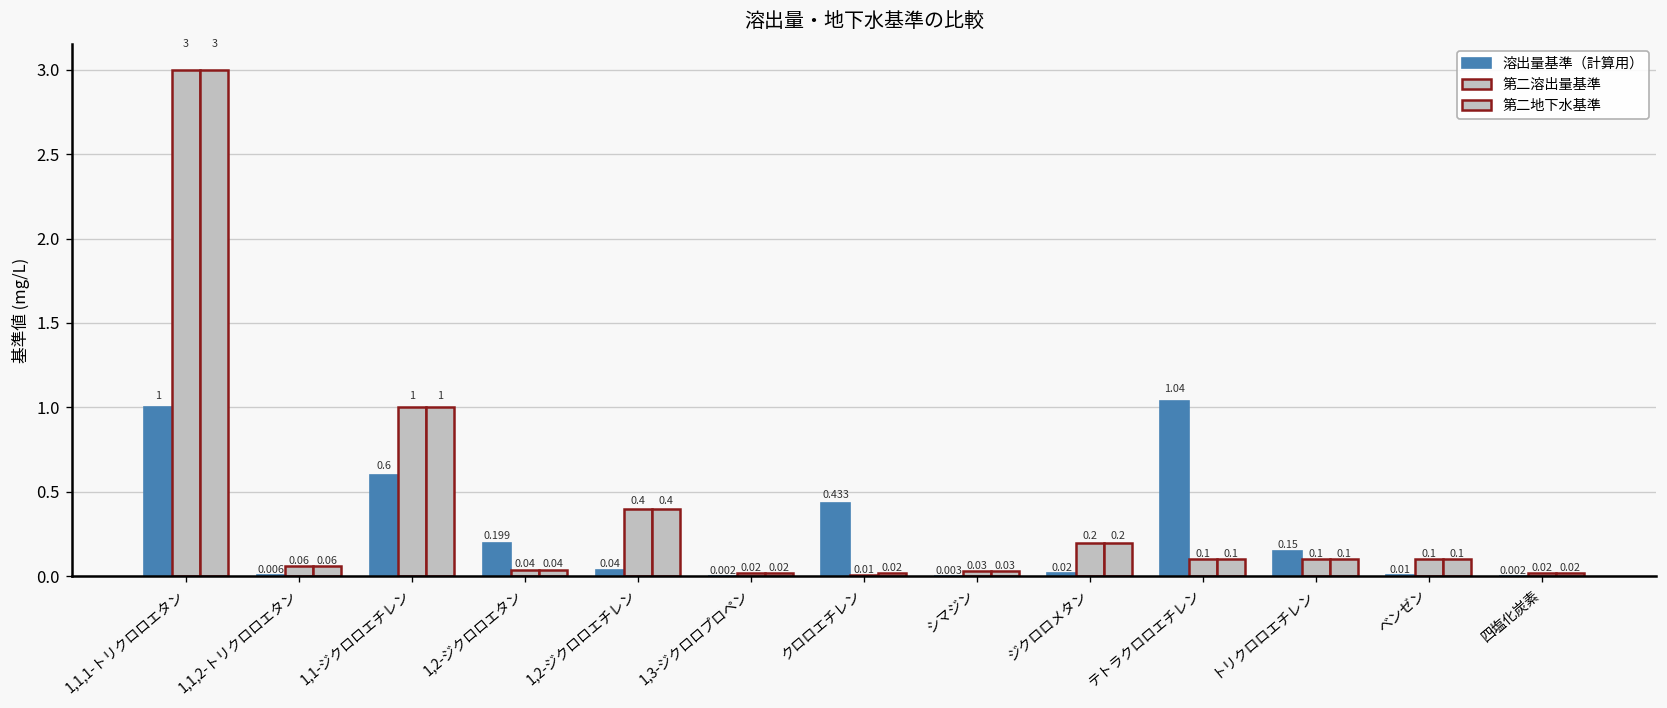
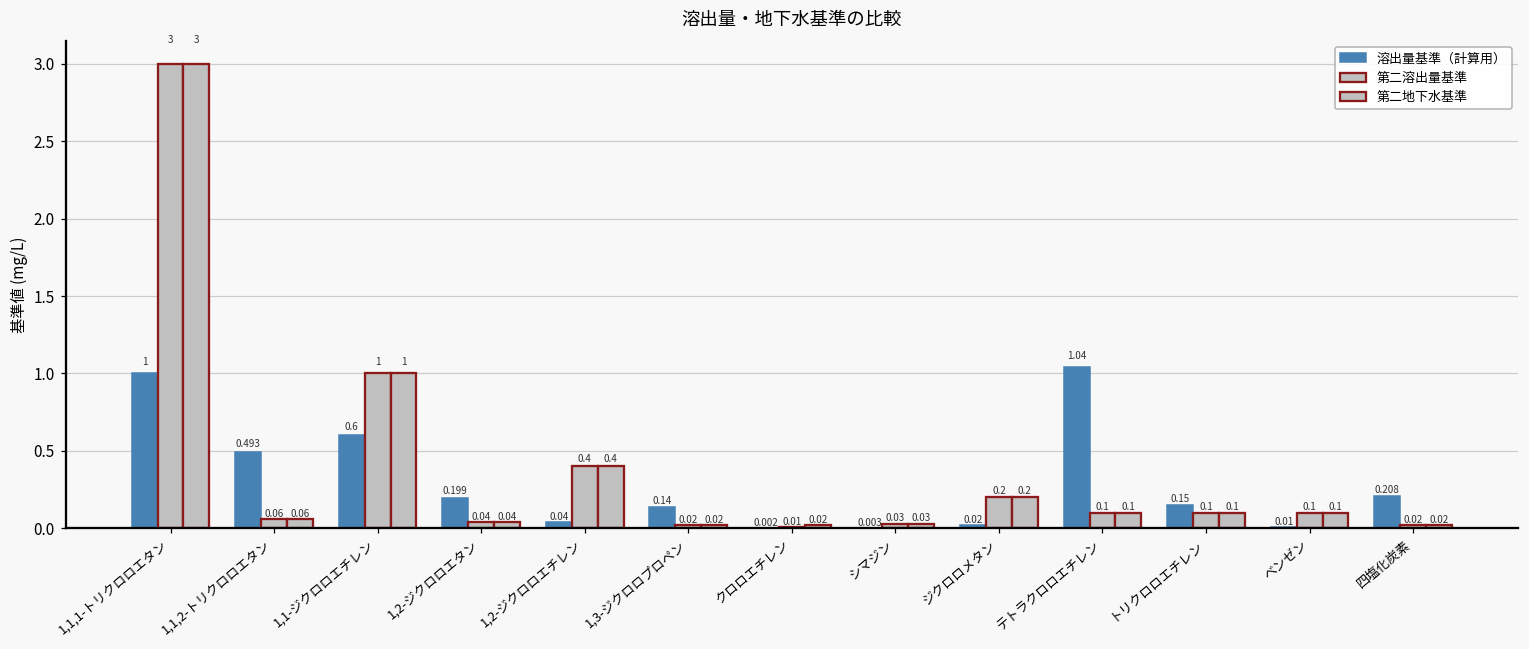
溶出量基準（計算用）, 1,1,2-トリクロロエタン: 0.006 -> 0.493
溶出量基準（計算用）, 1,3-ジクロロプロペン: 0.002 -> 0.14
溶出量基準（計算用）, クロロエチレン: 0.433 -> 0.002
溶出量基準（計算用）, 四塩化炭素: 0.002 -> 0.208
